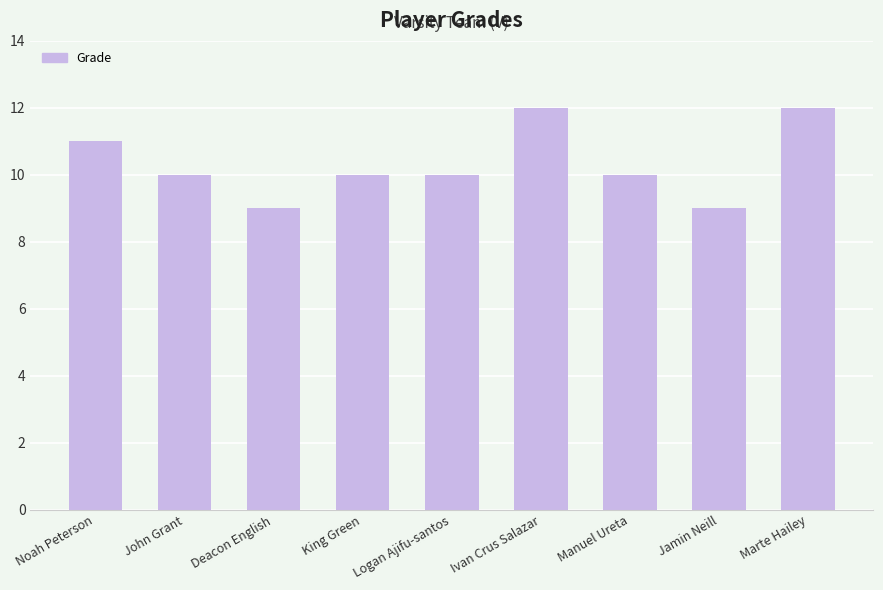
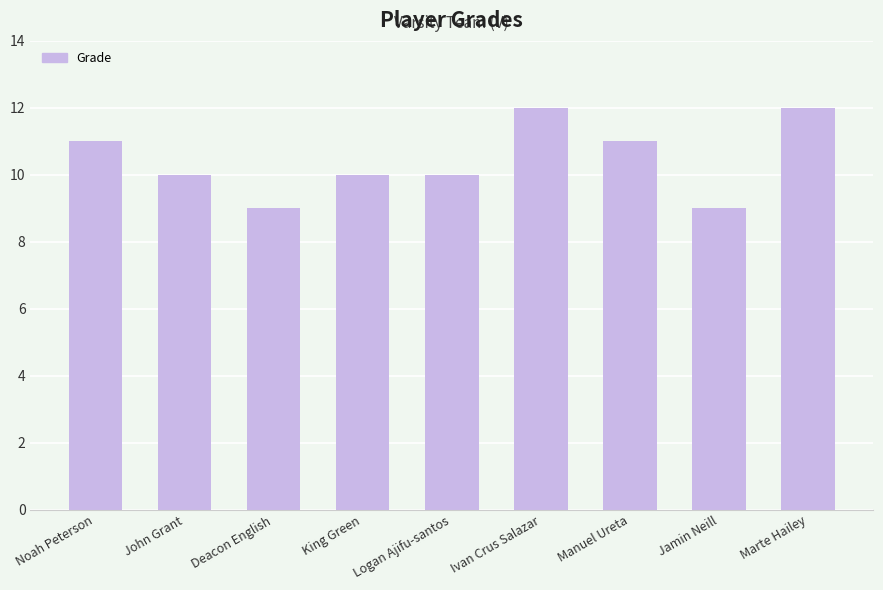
Manuel Ureta: 10 -> 11
